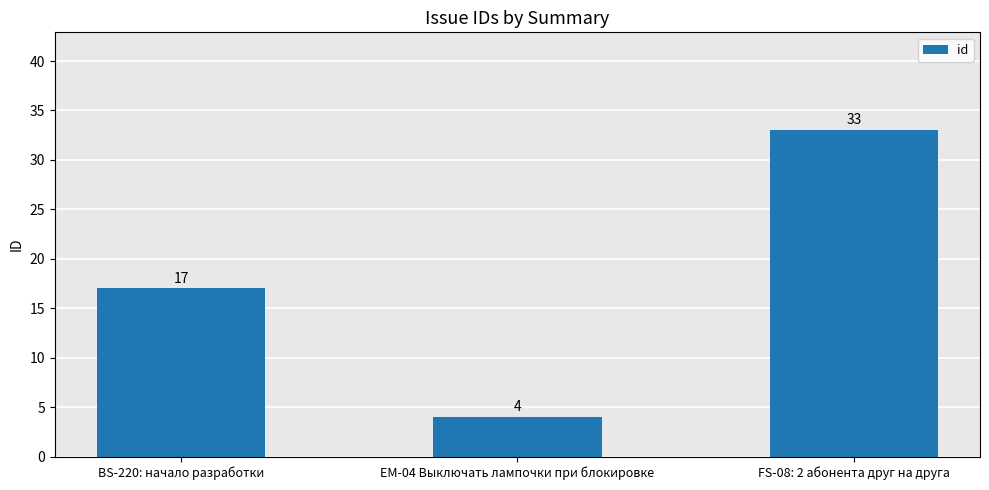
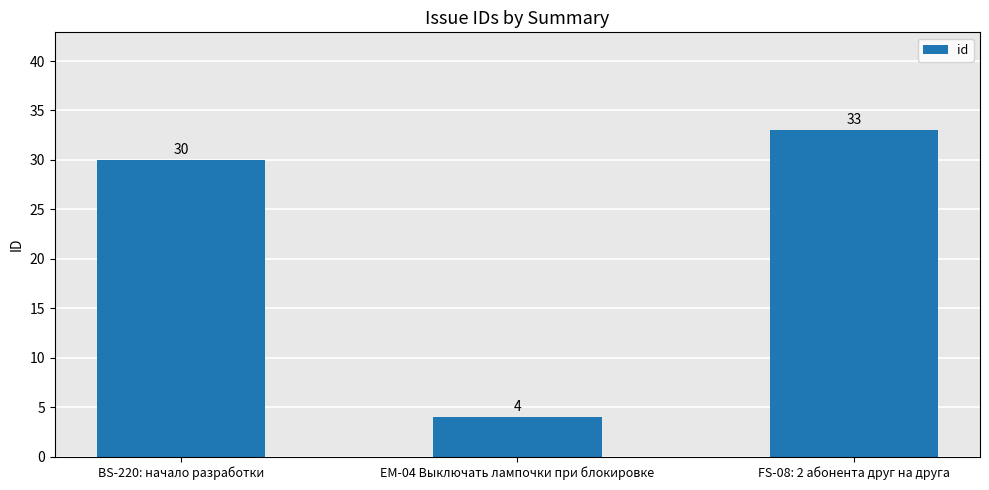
BS-220: начало разработки: 17 -> 30
